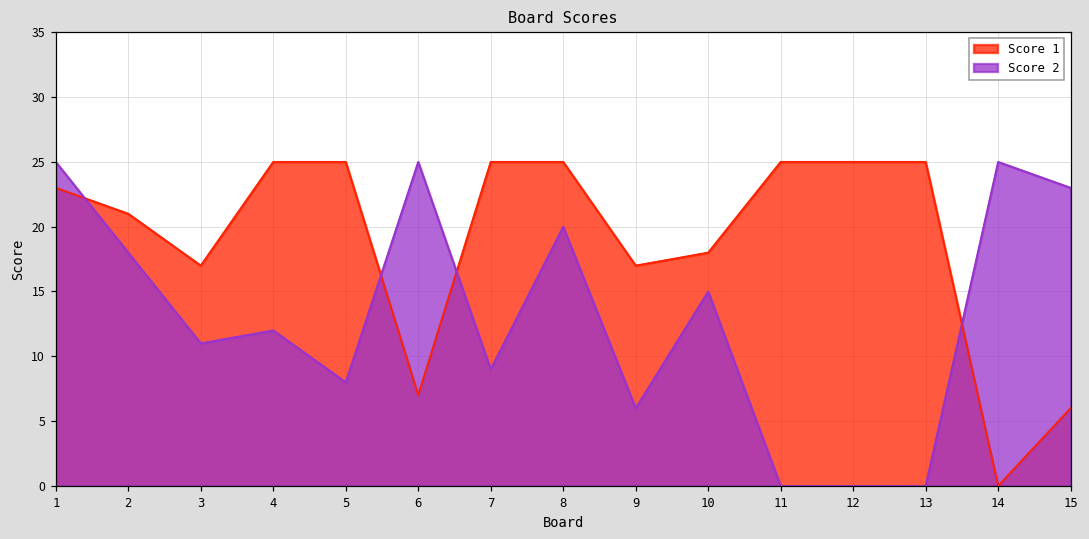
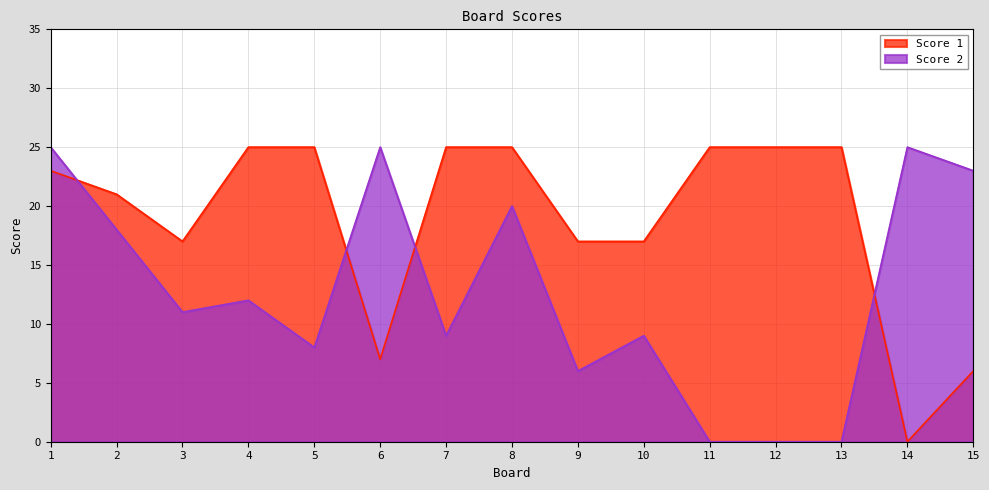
Score 1, 10: 18 -> 17
Score 2, 10: 15 -> 9
